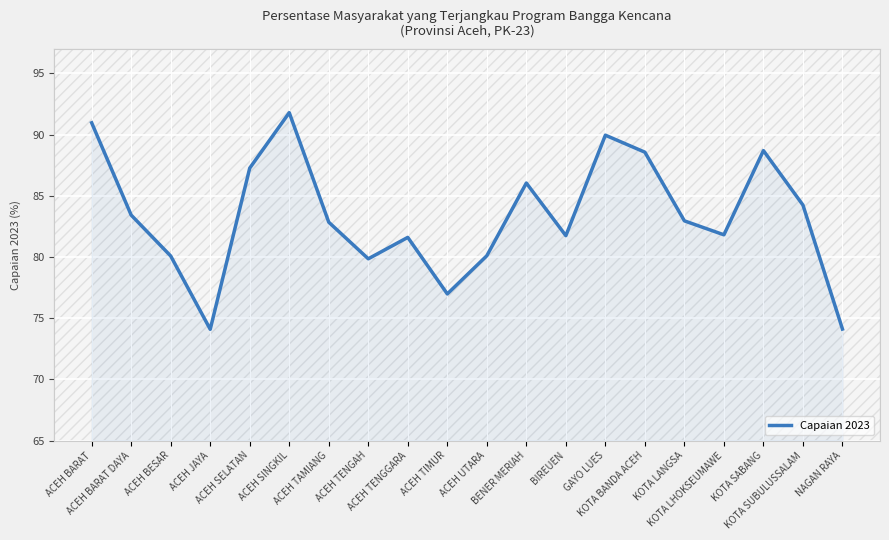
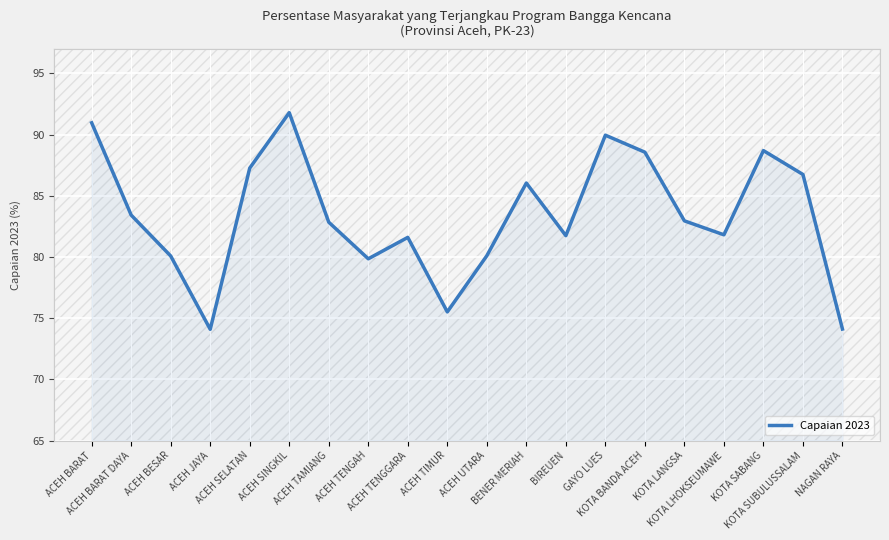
ACEH TIMUR: 77.0 -> 75.5
KOTA SUBULUSSALAM: 84.2 -> 86.7
